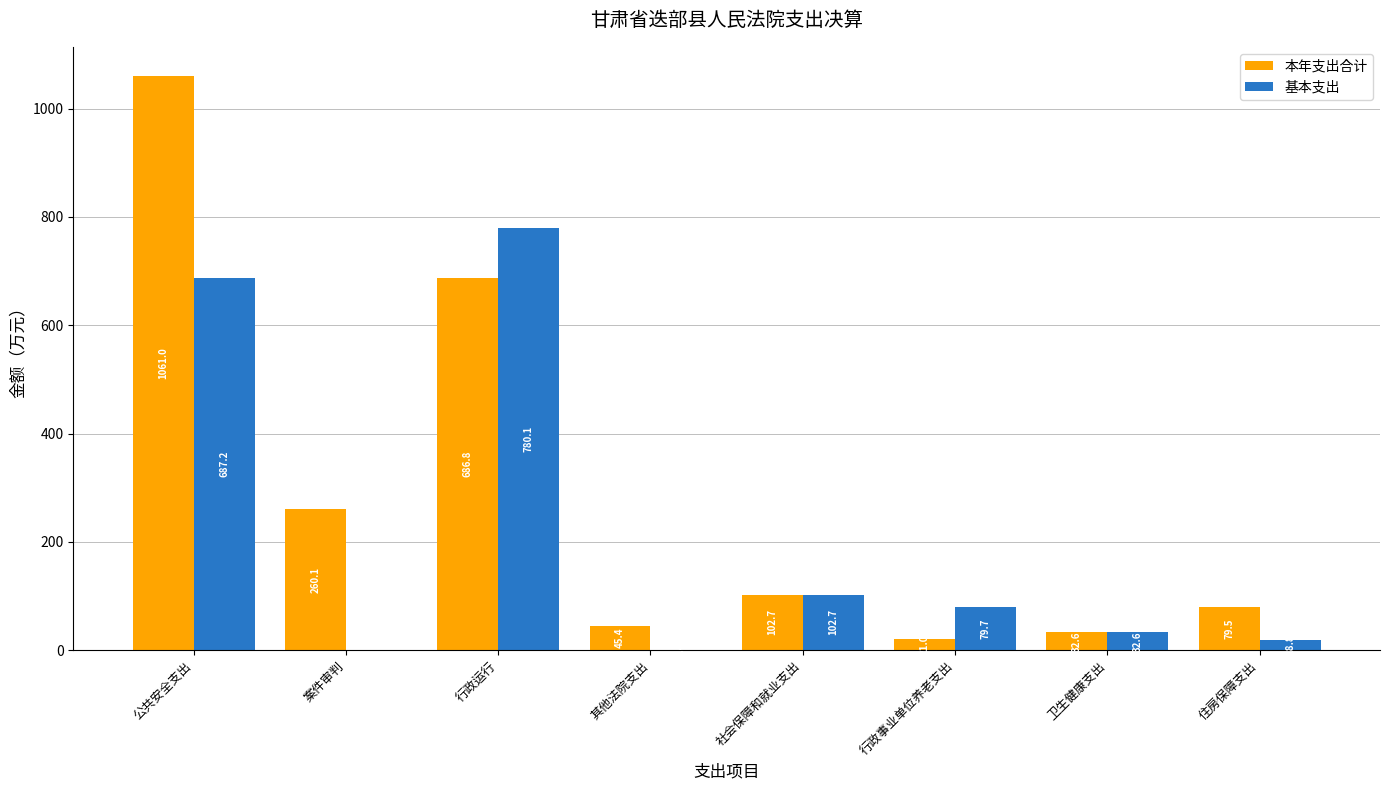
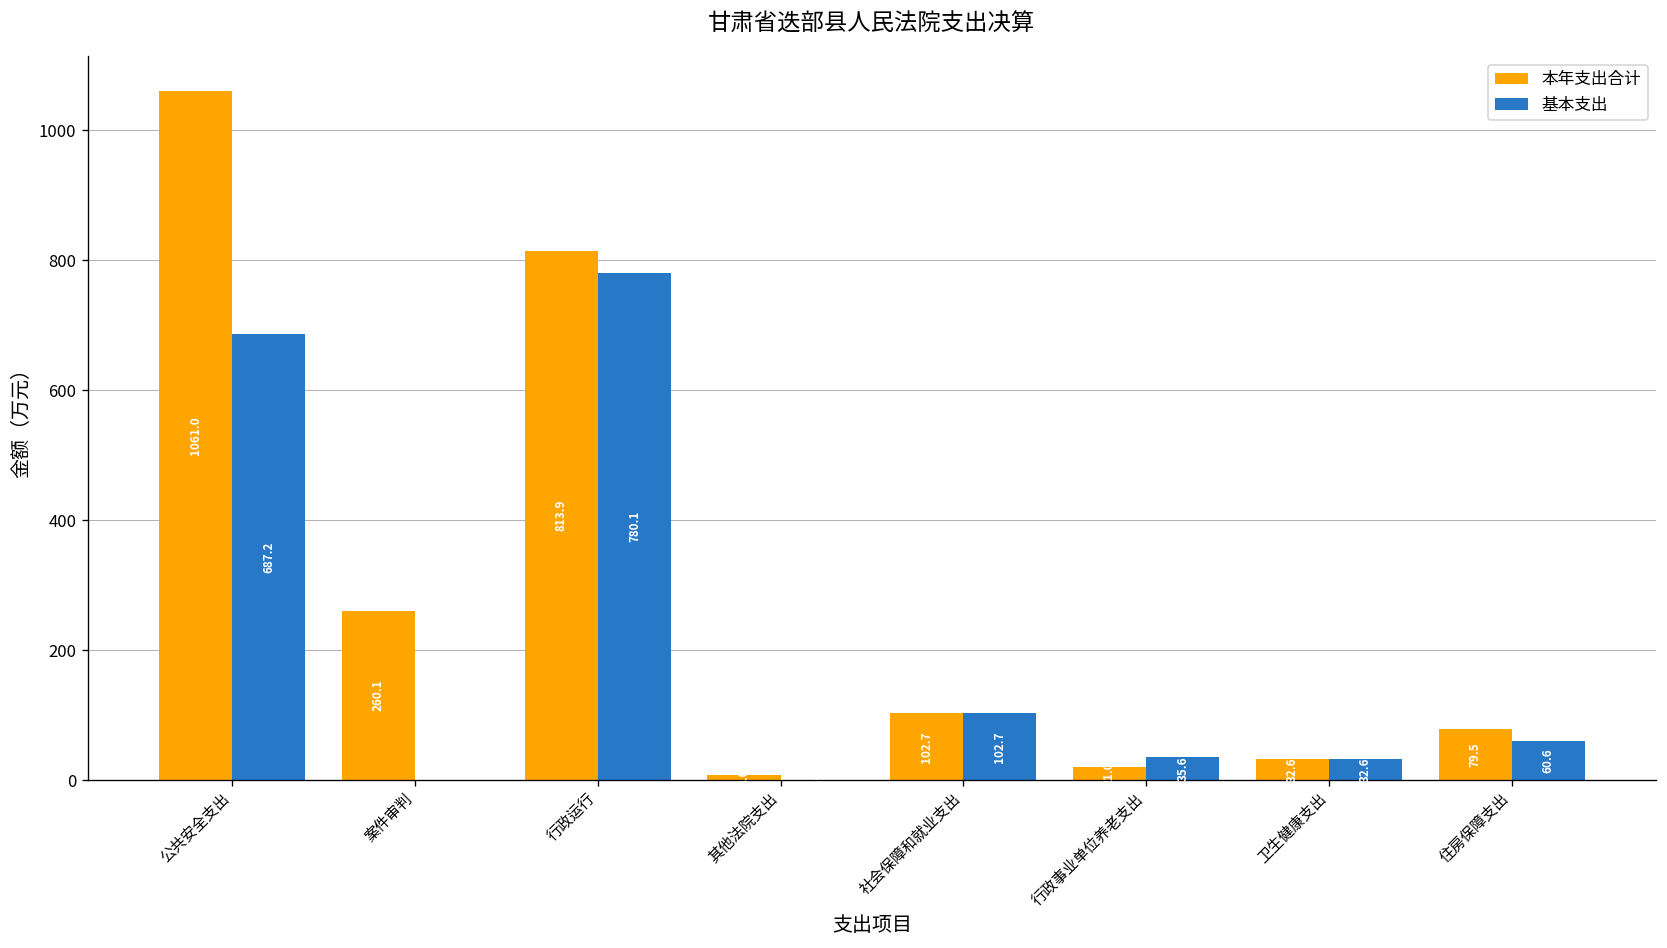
本年支出合计, 行政运行: 686.8 -> 813.9
本年支出合计, 其他法院支出: 50 -> 10
基本支出, 行政事业单位养老支出: 79.7 -> 35.6
基本支出, 住房保障支出: 20 -> 60
